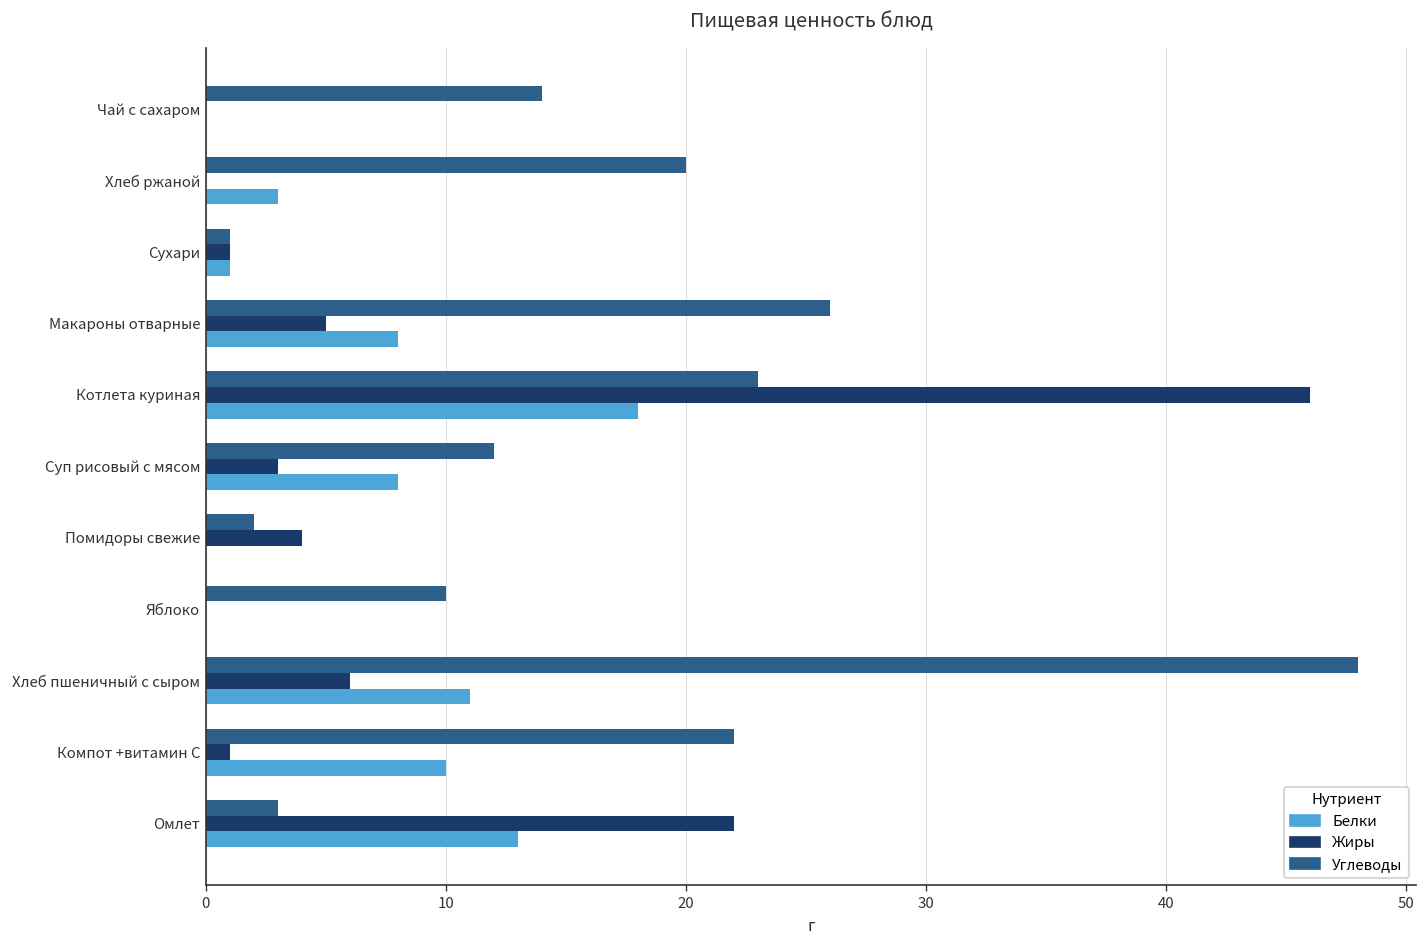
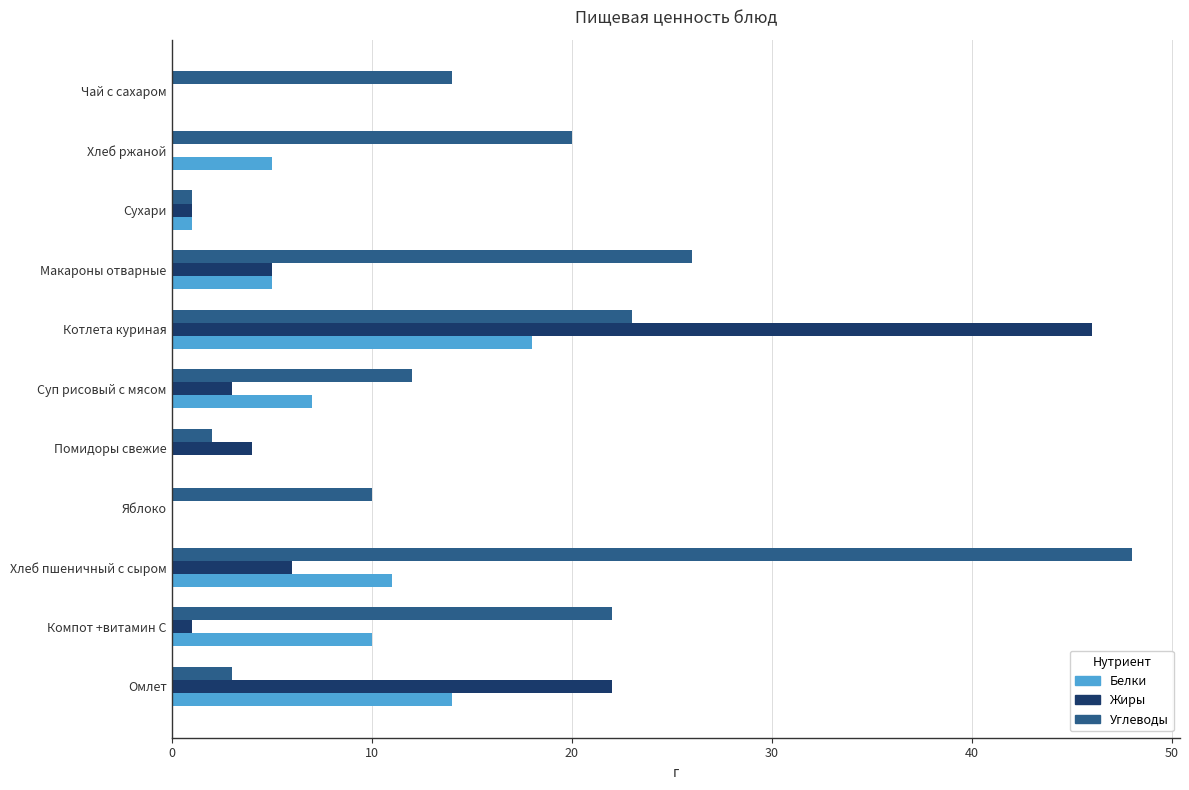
Белки, Хлеб ржаной: 3 -> 5
Белки, Макароны отварные: 8 -> 5
Белки, Суп рисовый с мясом: 8 -> 7
Белки, Омлет: 13 -> 14
